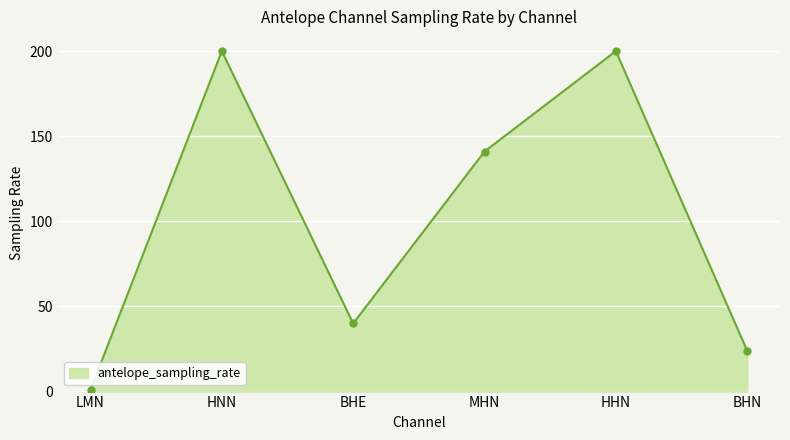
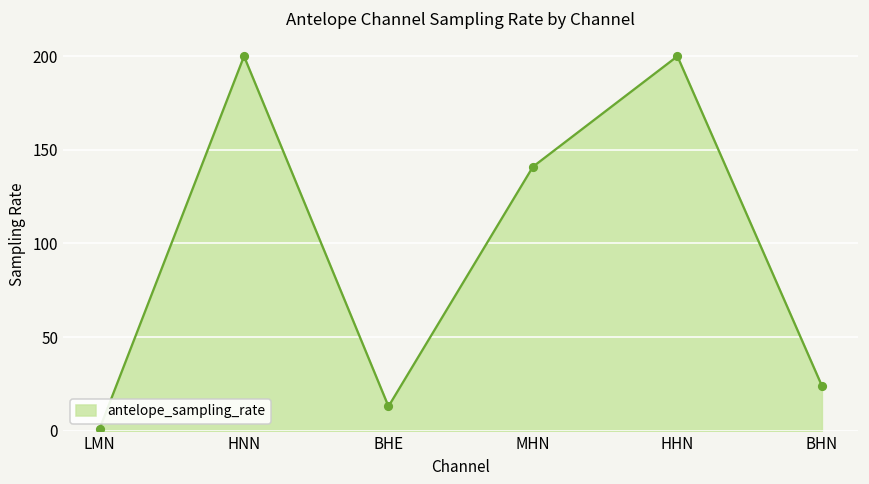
BHE: 40 -> 13
